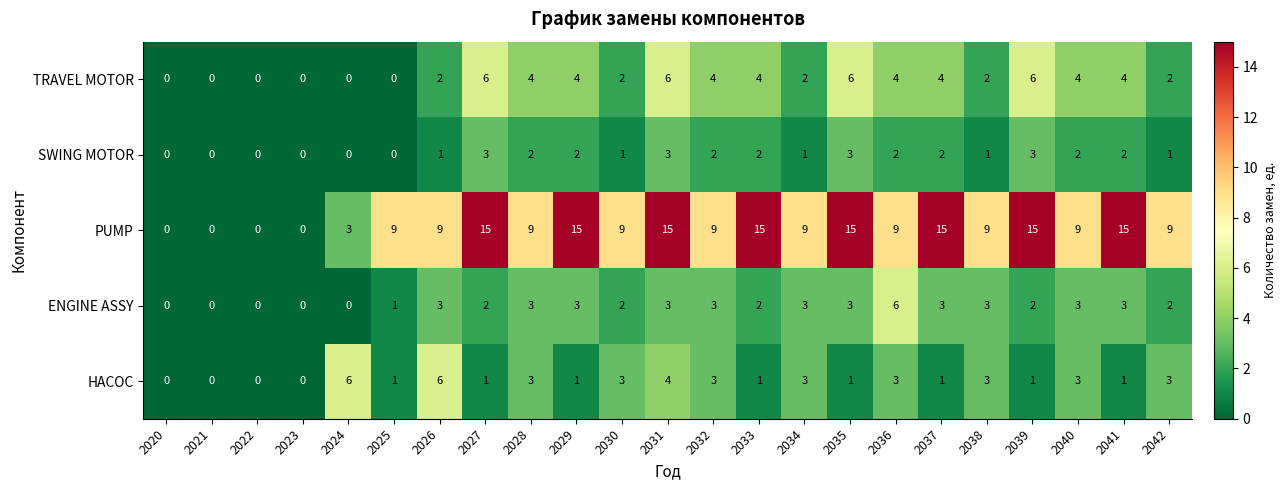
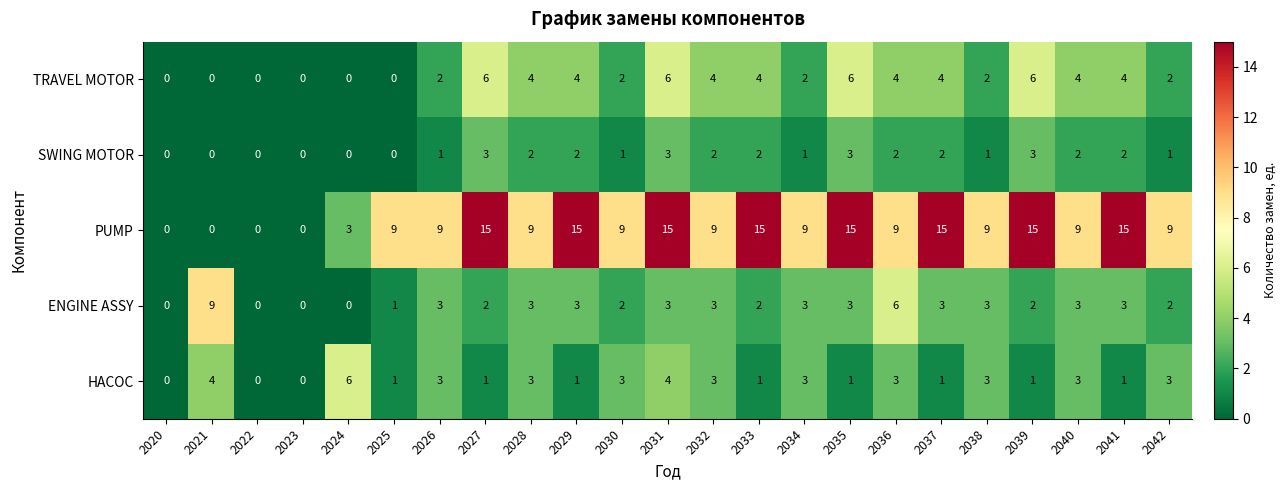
ENGINE ASSY, 2021: 0 -> 9
НАСОС, 2021: 0 -> 4
НАСОС, 2026: 6 -> 3
